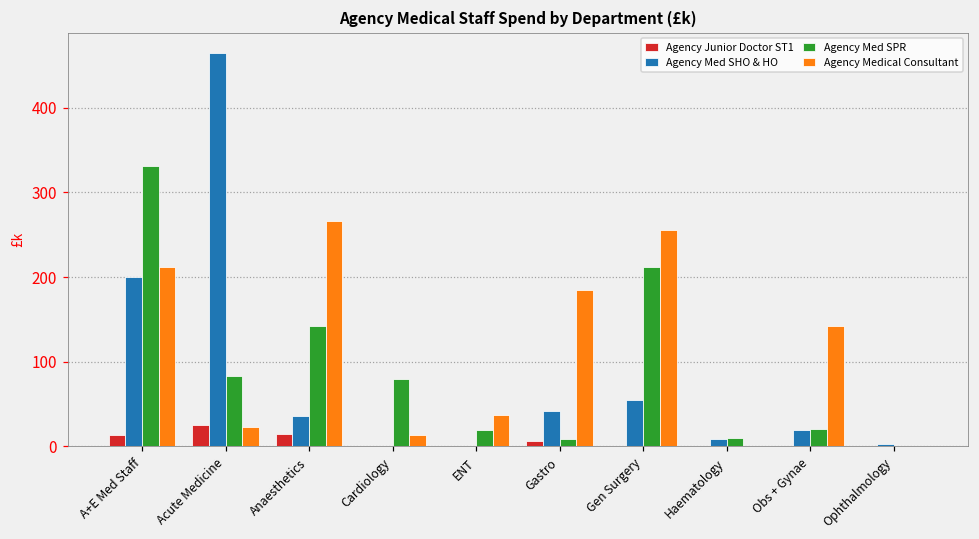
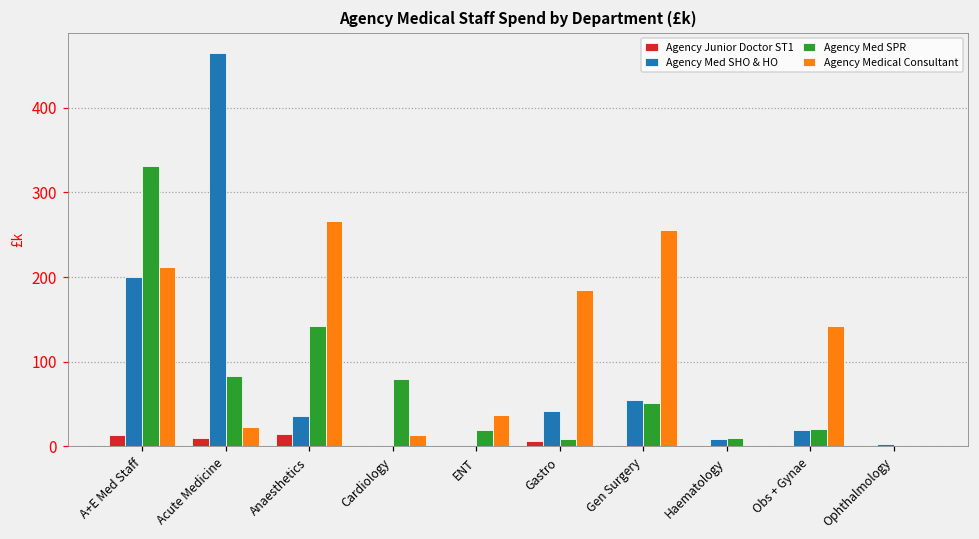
Agency Junior Doctor ST1, Acute Medicine: 20 -> 10
Agency Med SPR, Gen Surgery: 210 -> 50
